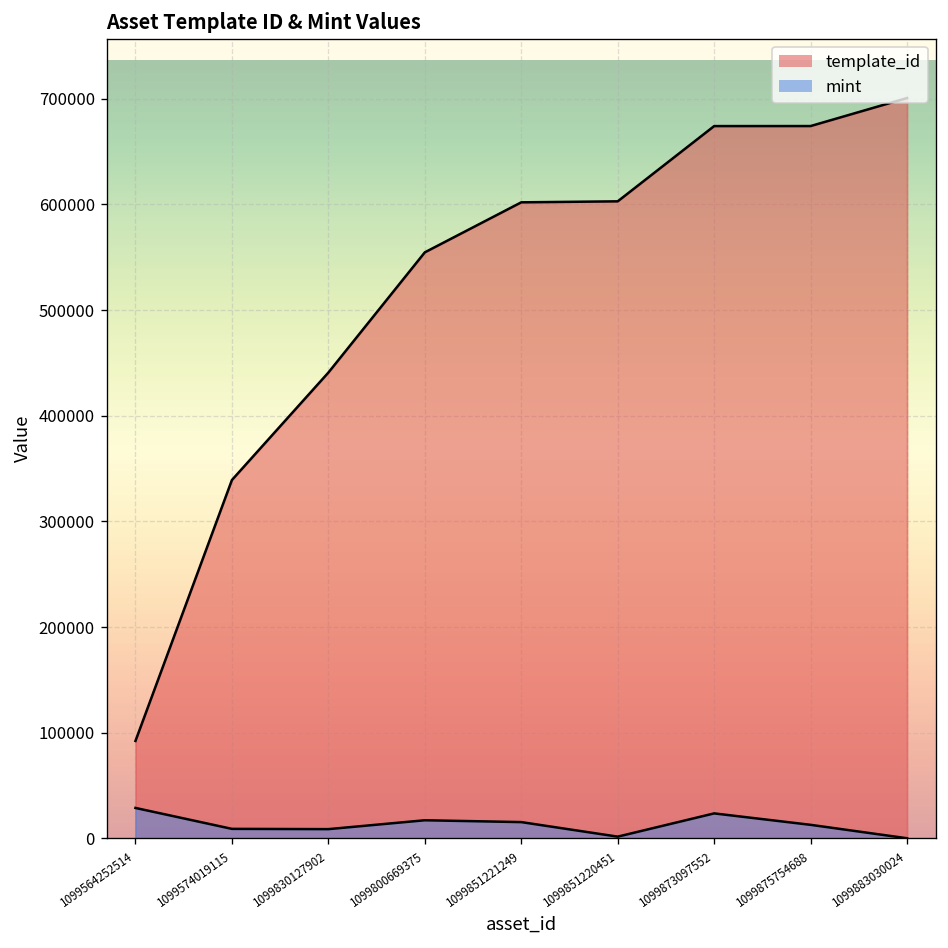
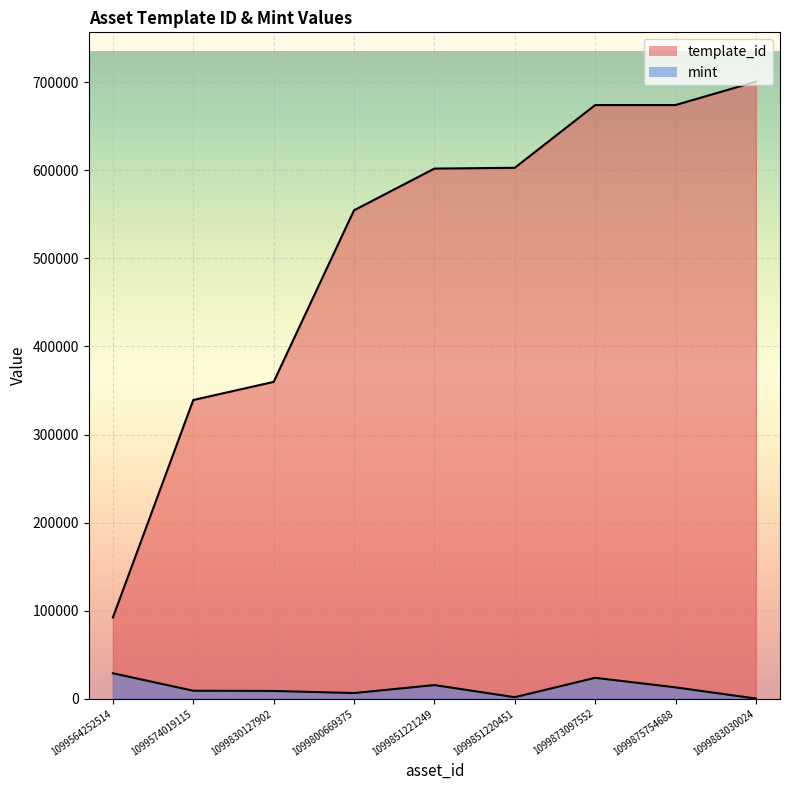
template_id, 1099830127902: 440000 -> 360000
mint, 1099800669375: 20000 -> 10000
